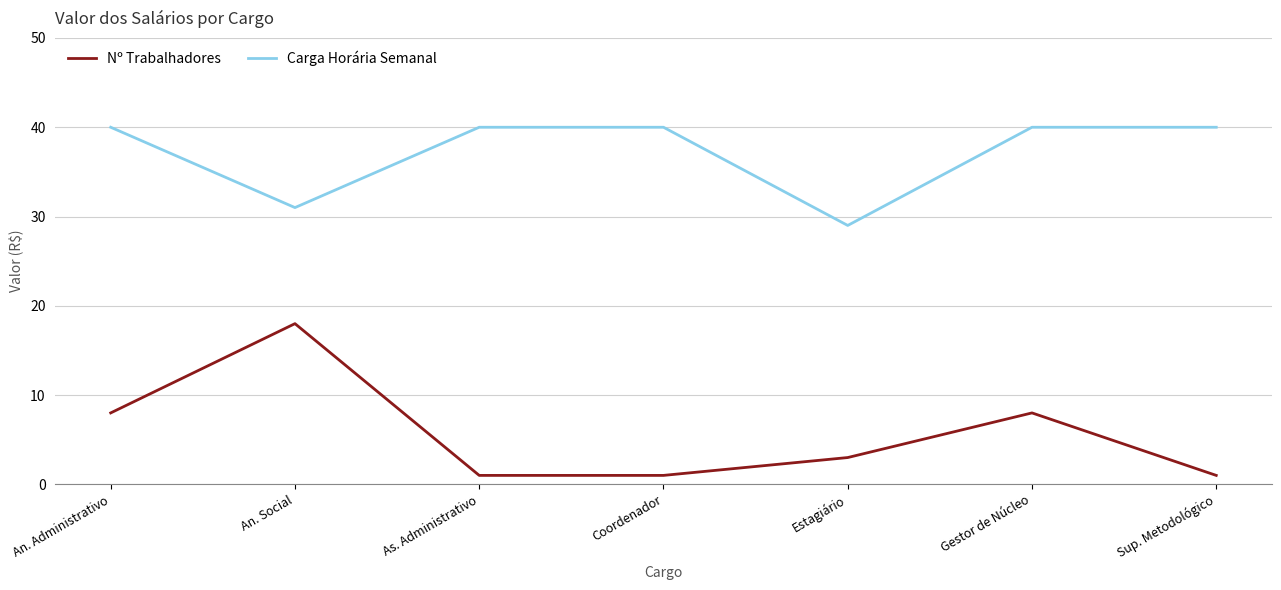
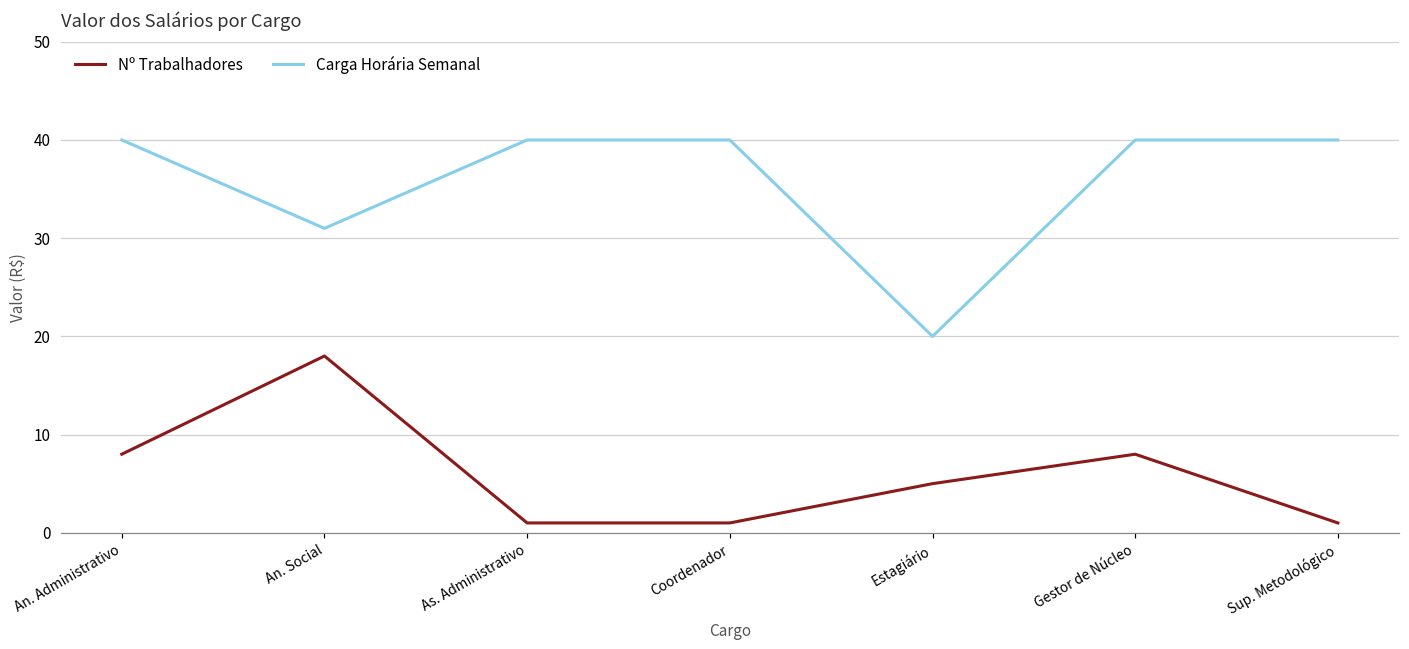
Nº Trabalhadores, Estagiário: 3 -> 5
Carga Horária Semanal, Estagiário: 29 -> 20
